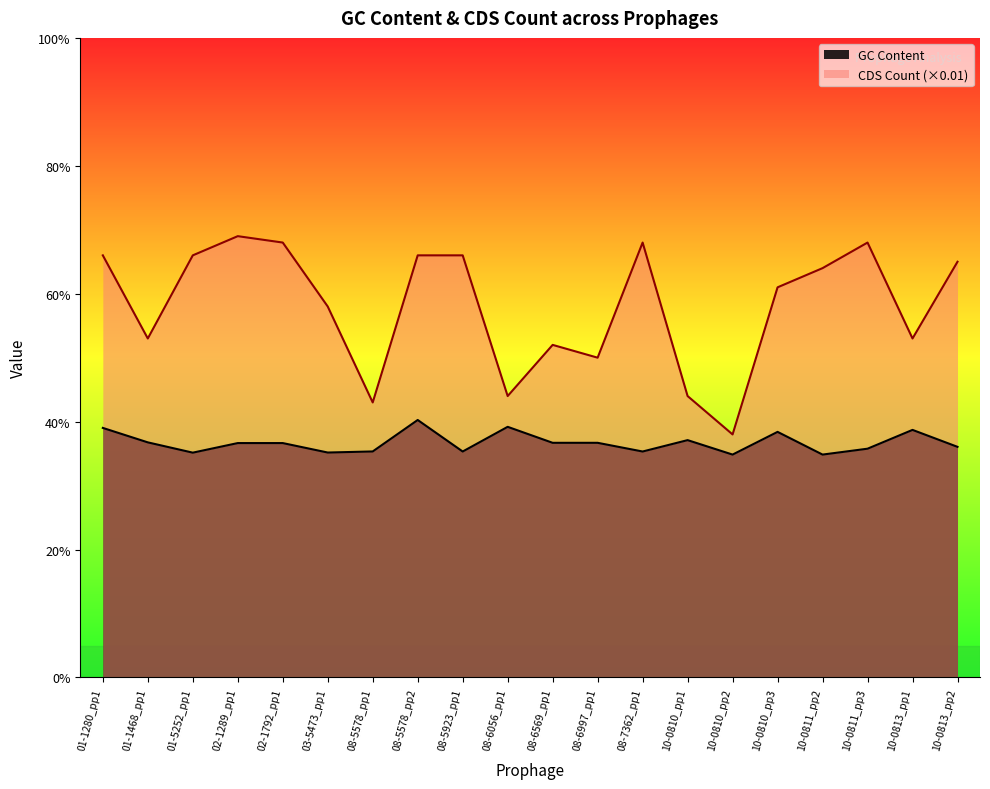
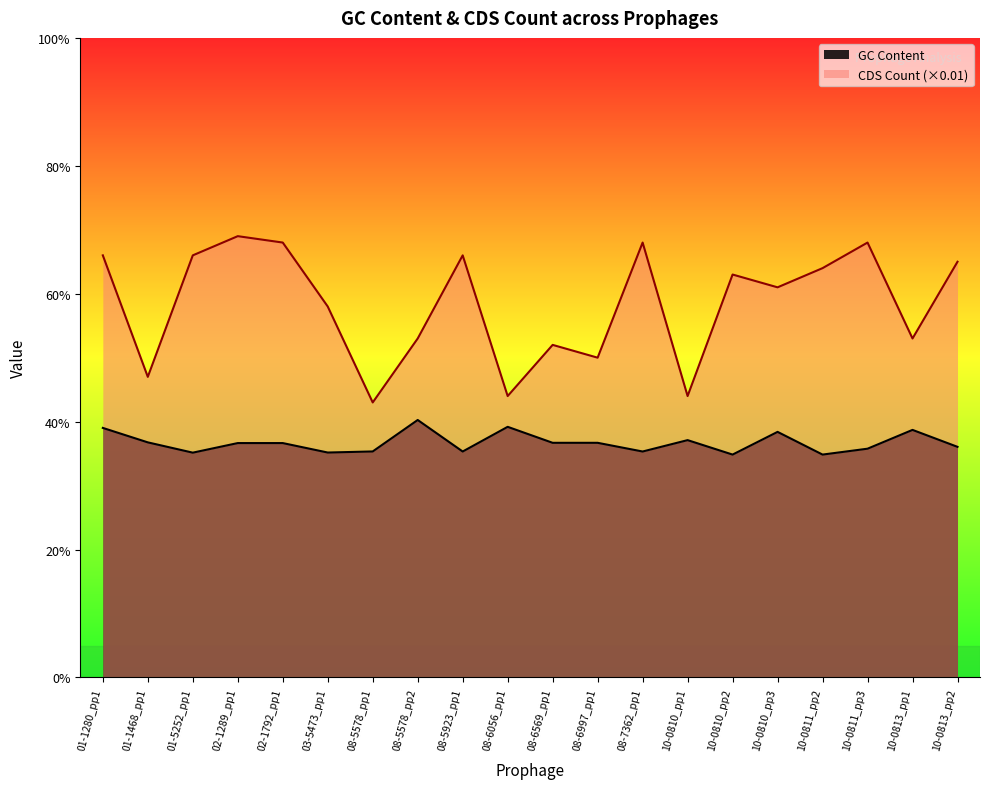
CDS Count (×0.01), 01-1468_pp1: 53% -> 47%
CDS Count (×0.01), 08-5578_pp2: 66% -> 53%
CDS Count (×0.01), 10-0810_pp2: 38% -> 63%
